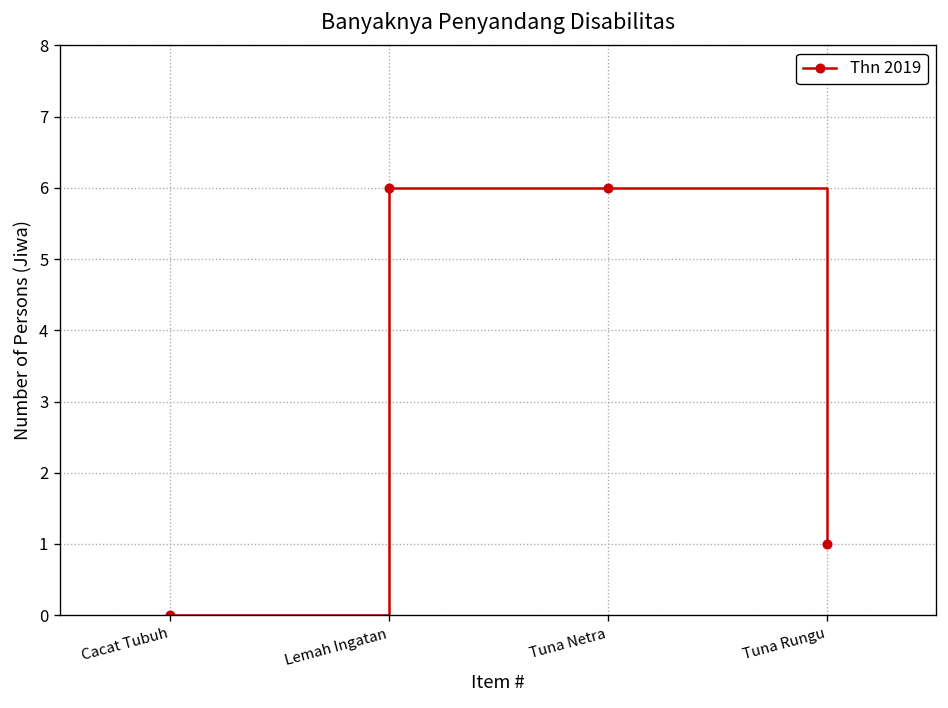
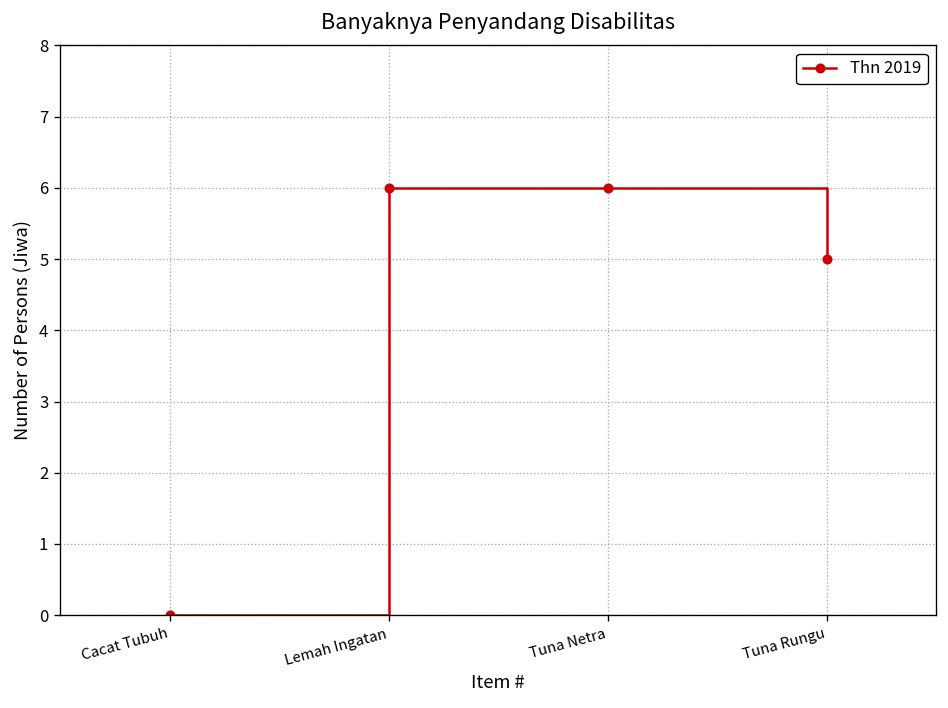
Tuna Rungu: 1 -> 5
